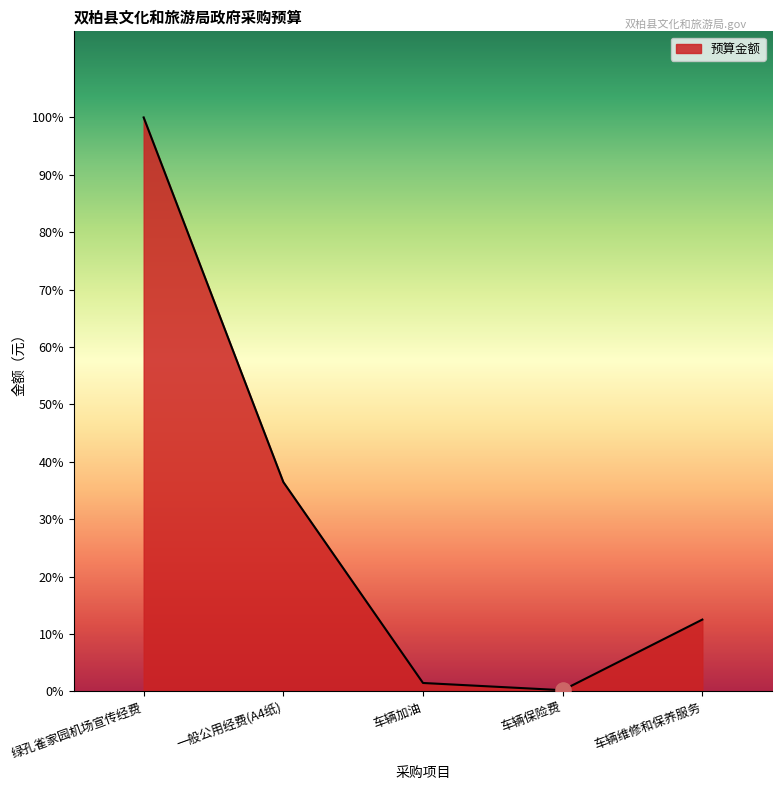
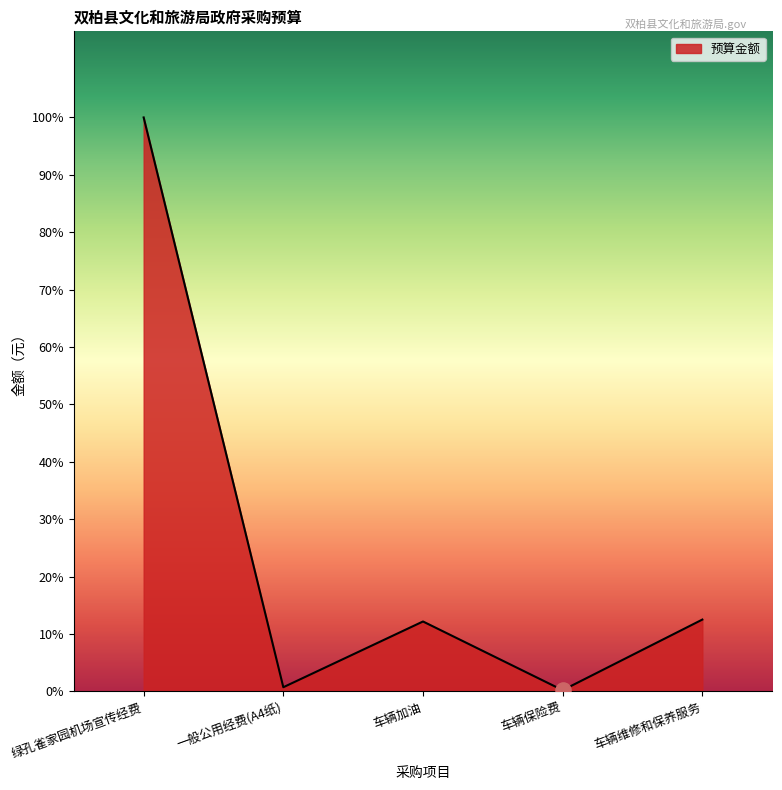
预算金额, 一般公用经费(A4纸): 36% -> 1%
预算金额, 车辆加油: 1% -> 12%
